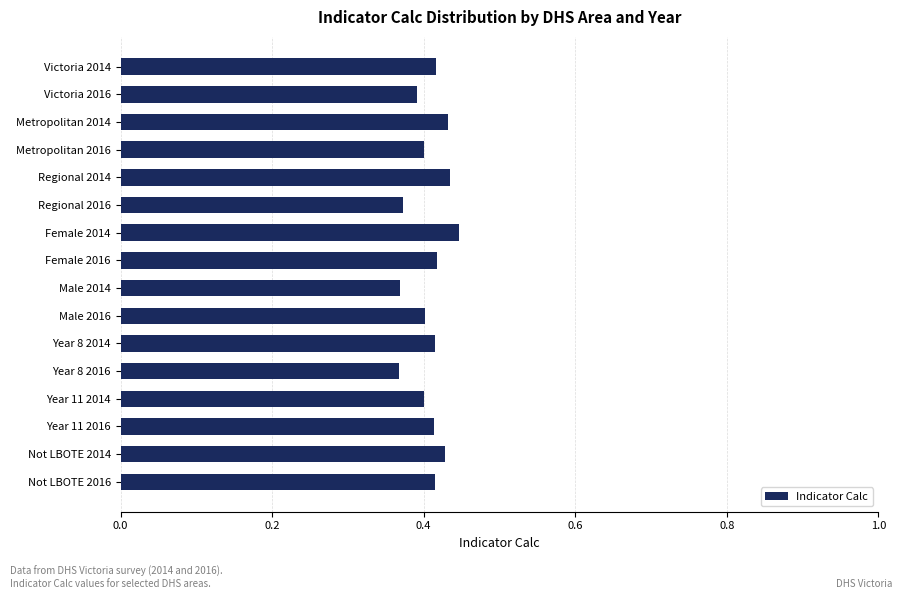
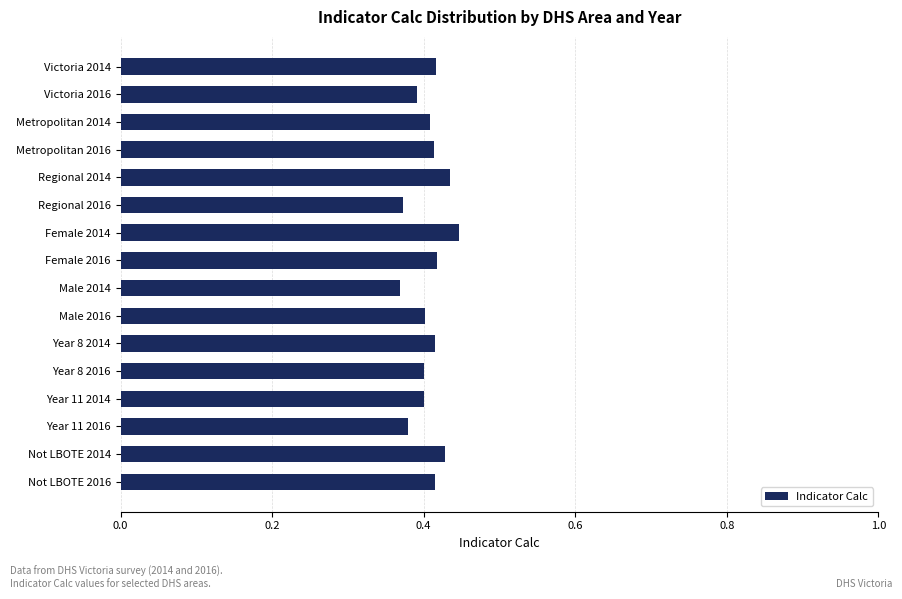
Metropolitan 2014: 0.43 -> 0.41
Metropolitan 2016: 0.40 -> 0.41
Year 8 2016: 0.37 -> 0.40
Year 11 2016: 0.41 -> 0.38
